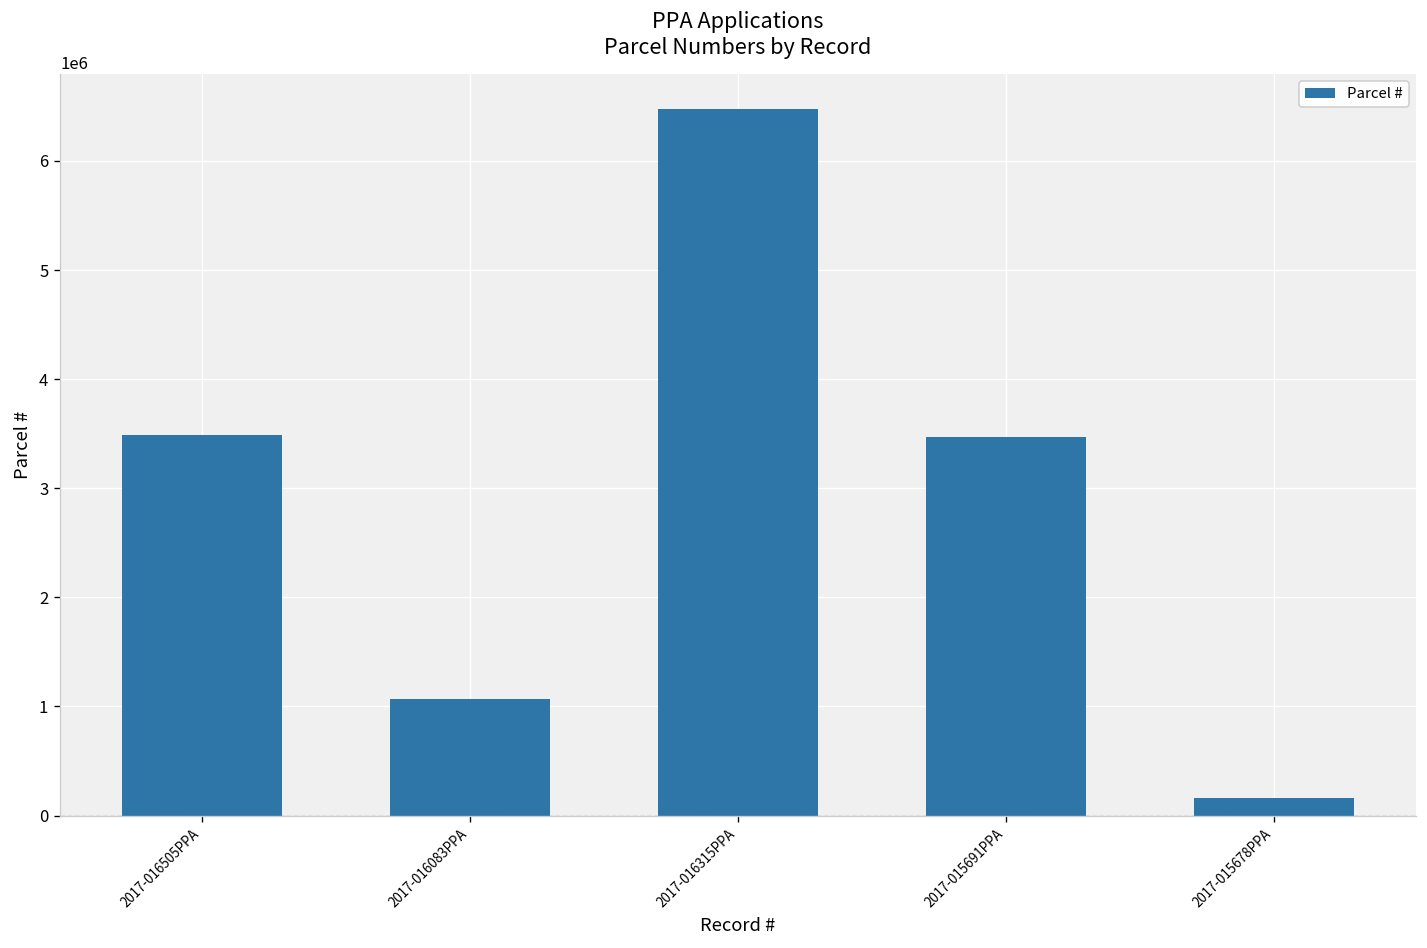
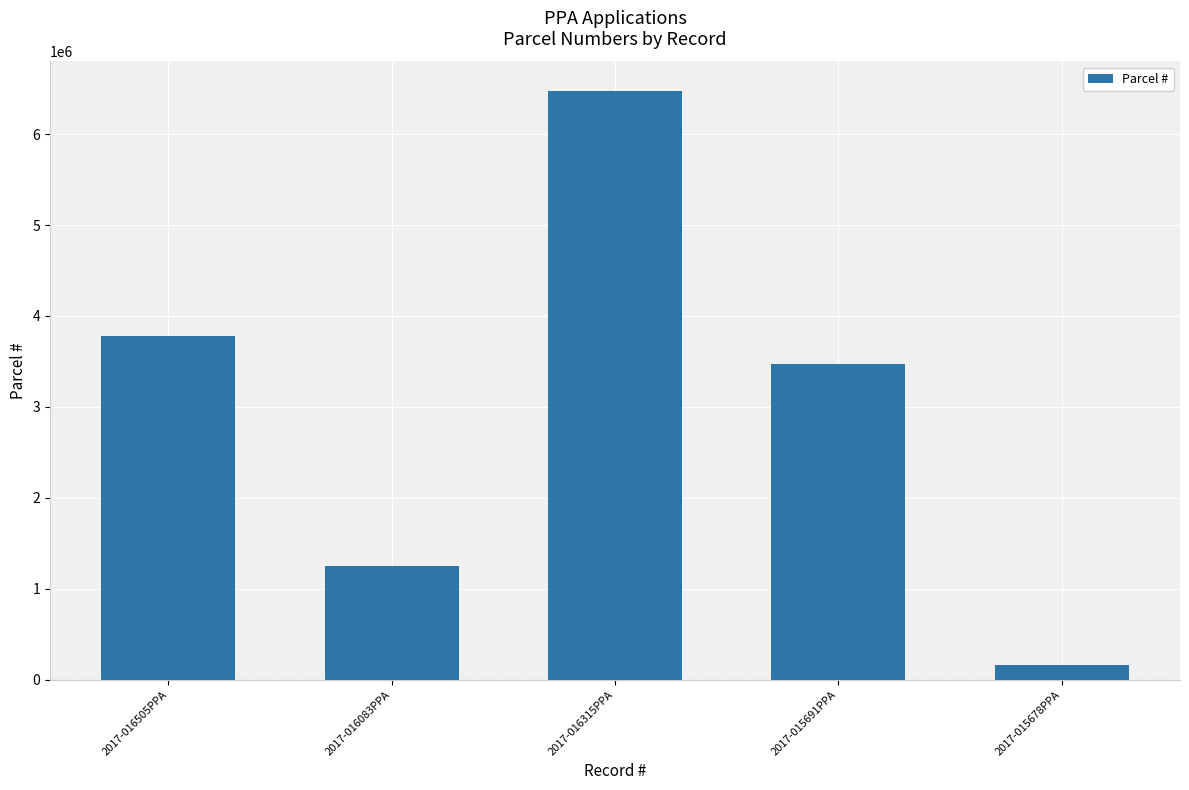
2017-016505PPA: 3500000 -> 3800000
2017-016083PPA: 1100000 -> 1200000
